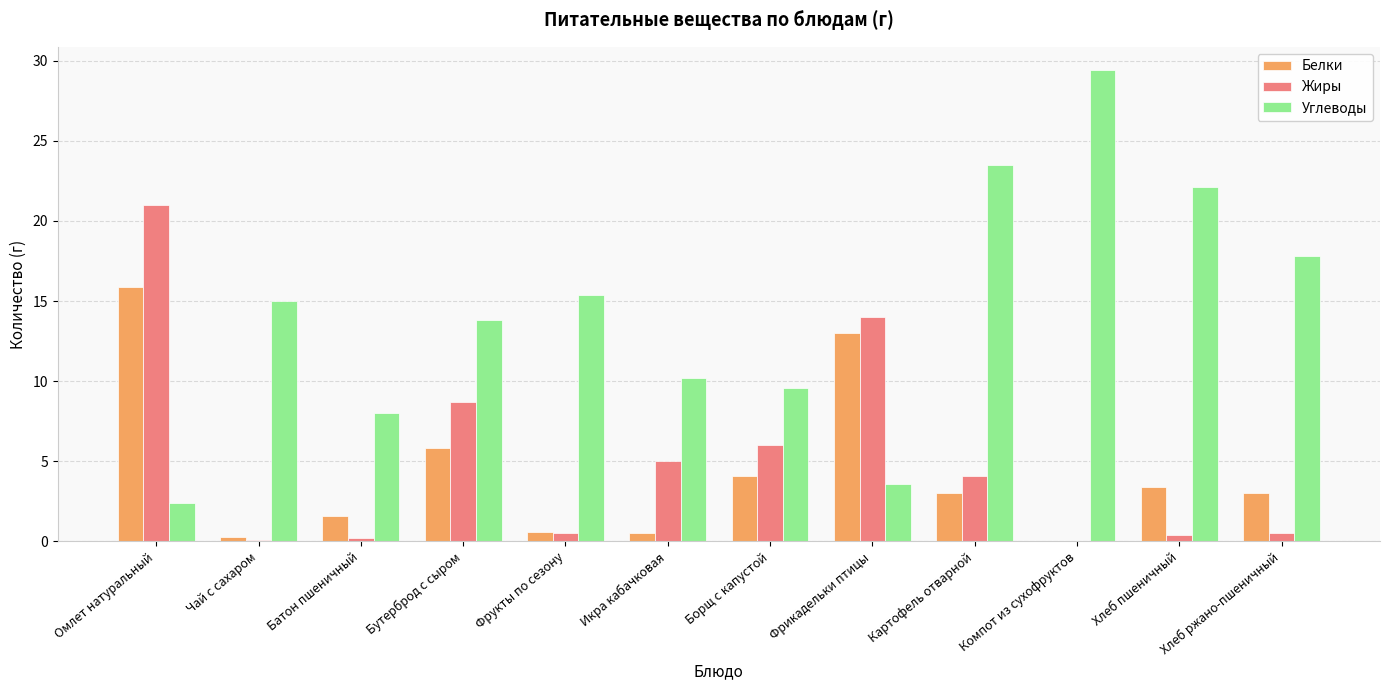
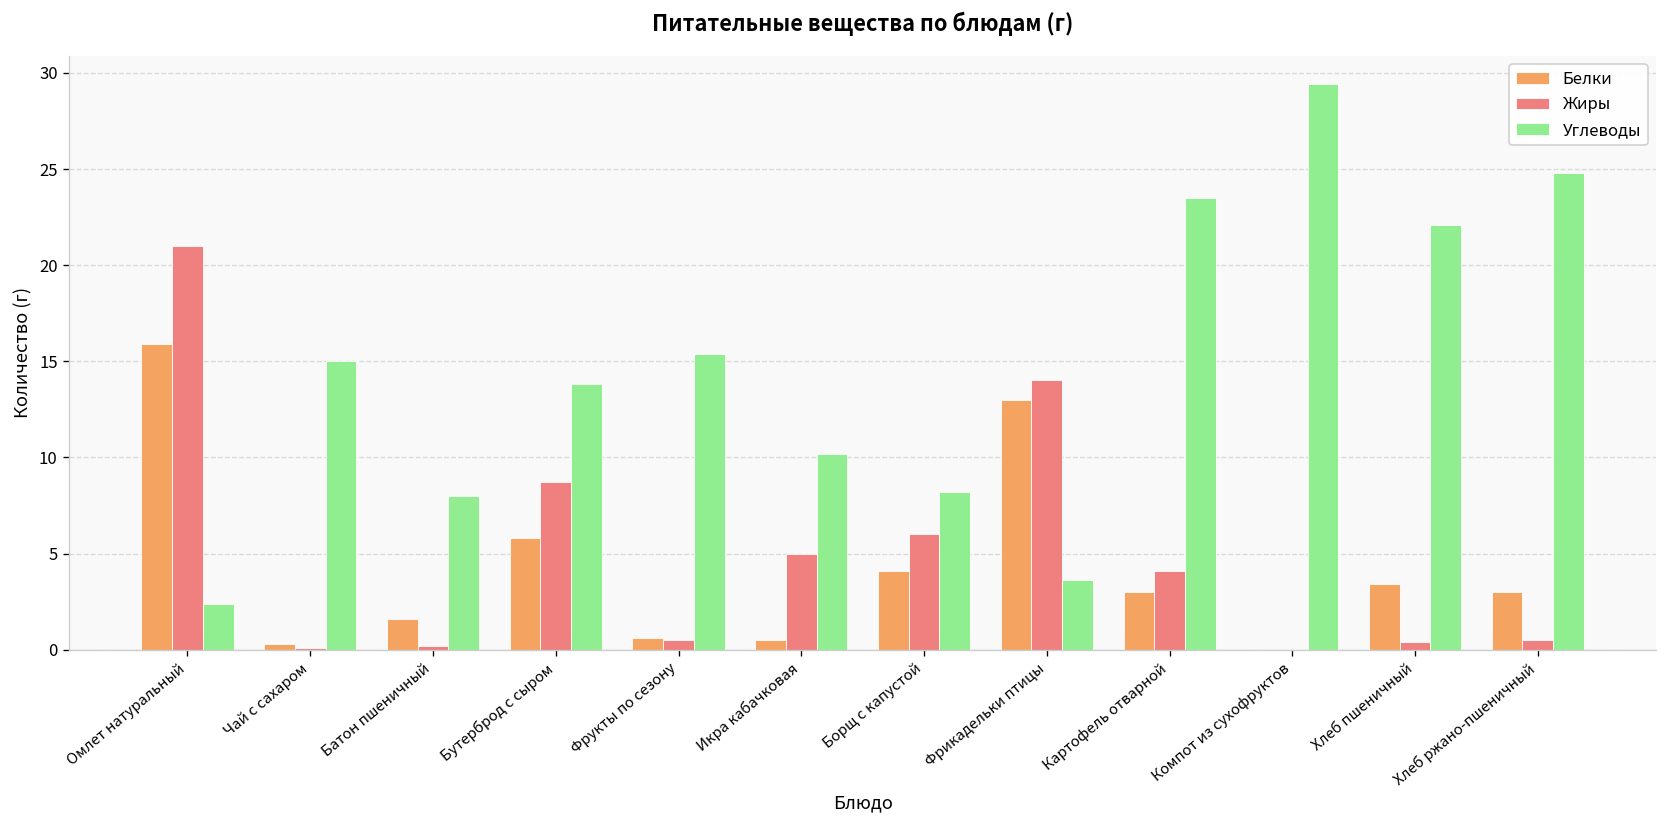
Углеводы, Борщ с капустой: 9.6 -> 8.2
Углеводы, Хлеб ржано-пшеничный: 17.8 -> 24.8
